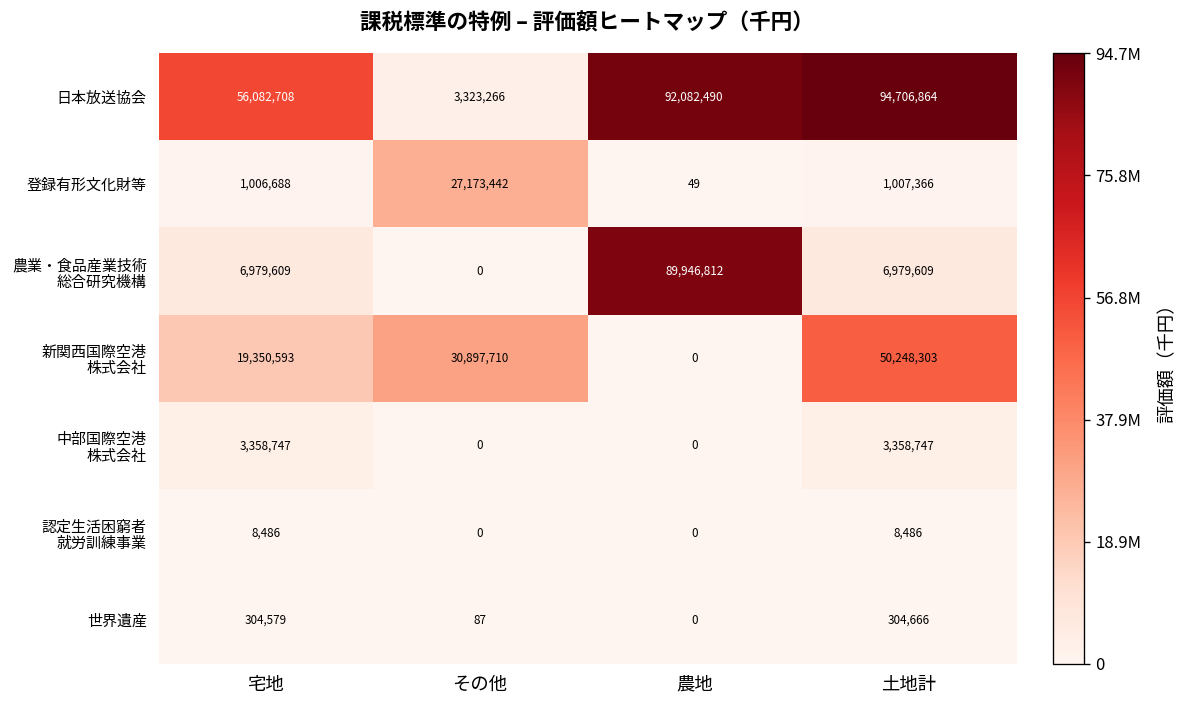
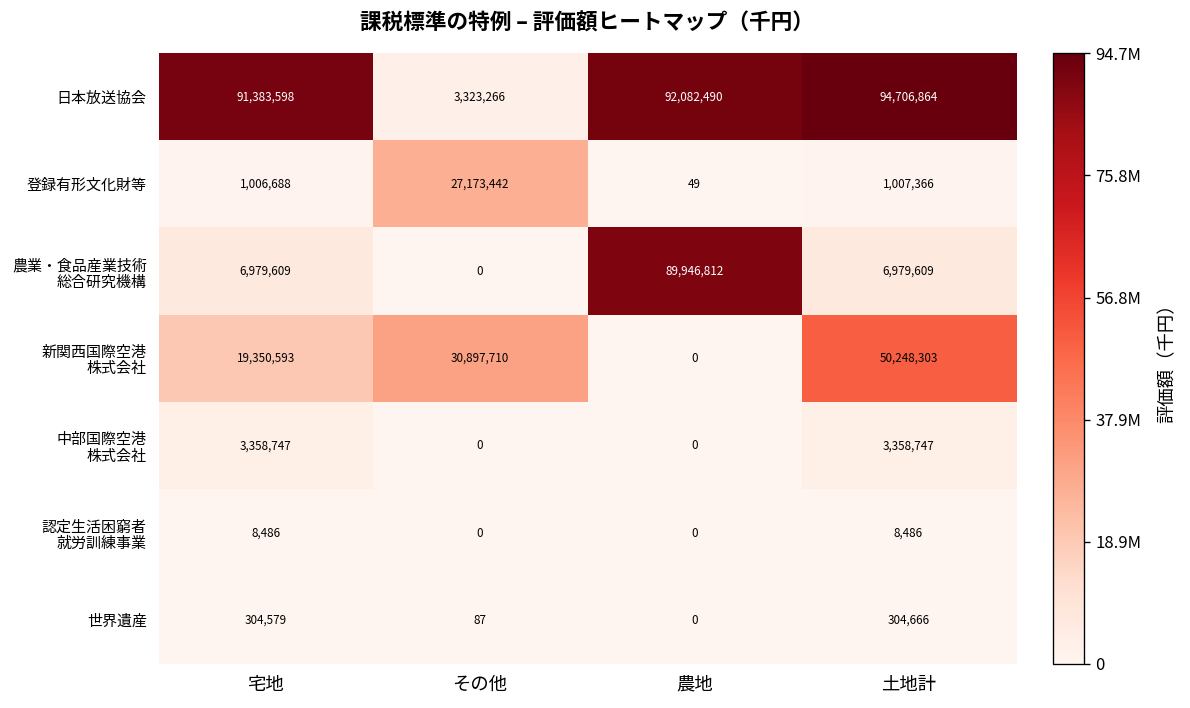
日本放送協会, 宅地: 56,082,708 -> 91,383,598
